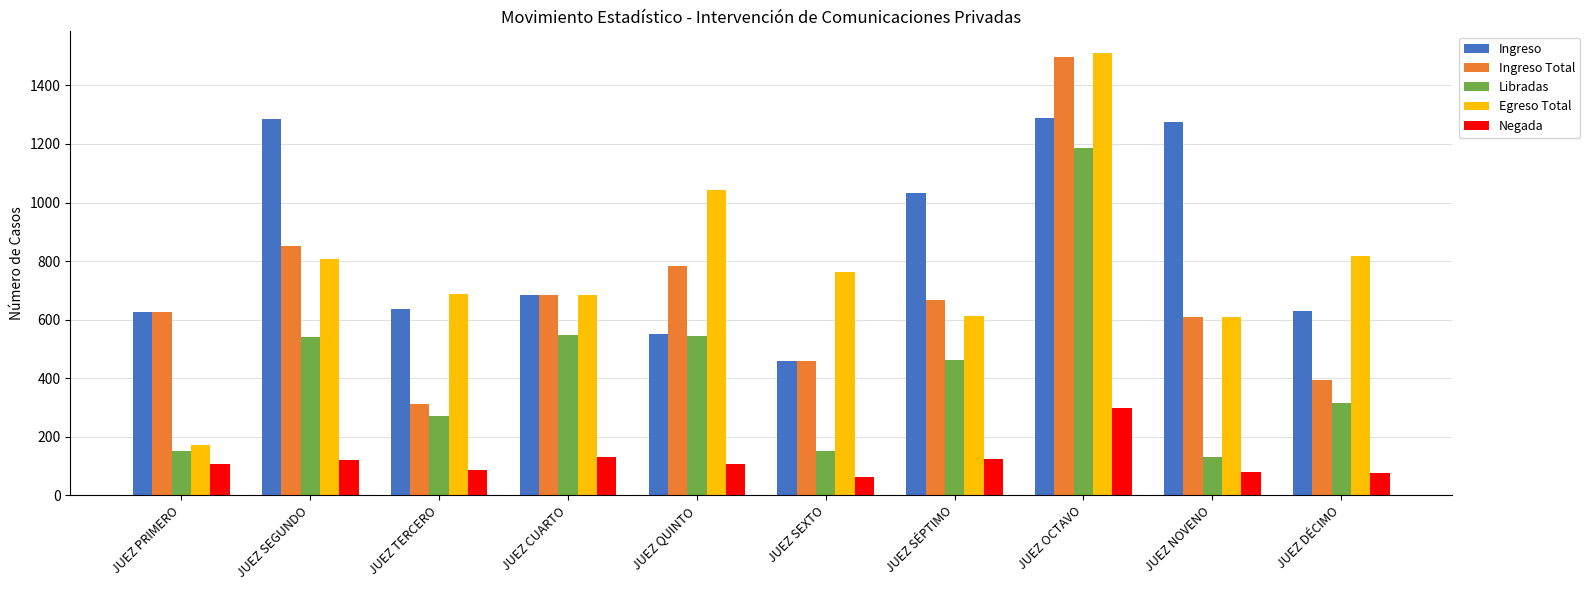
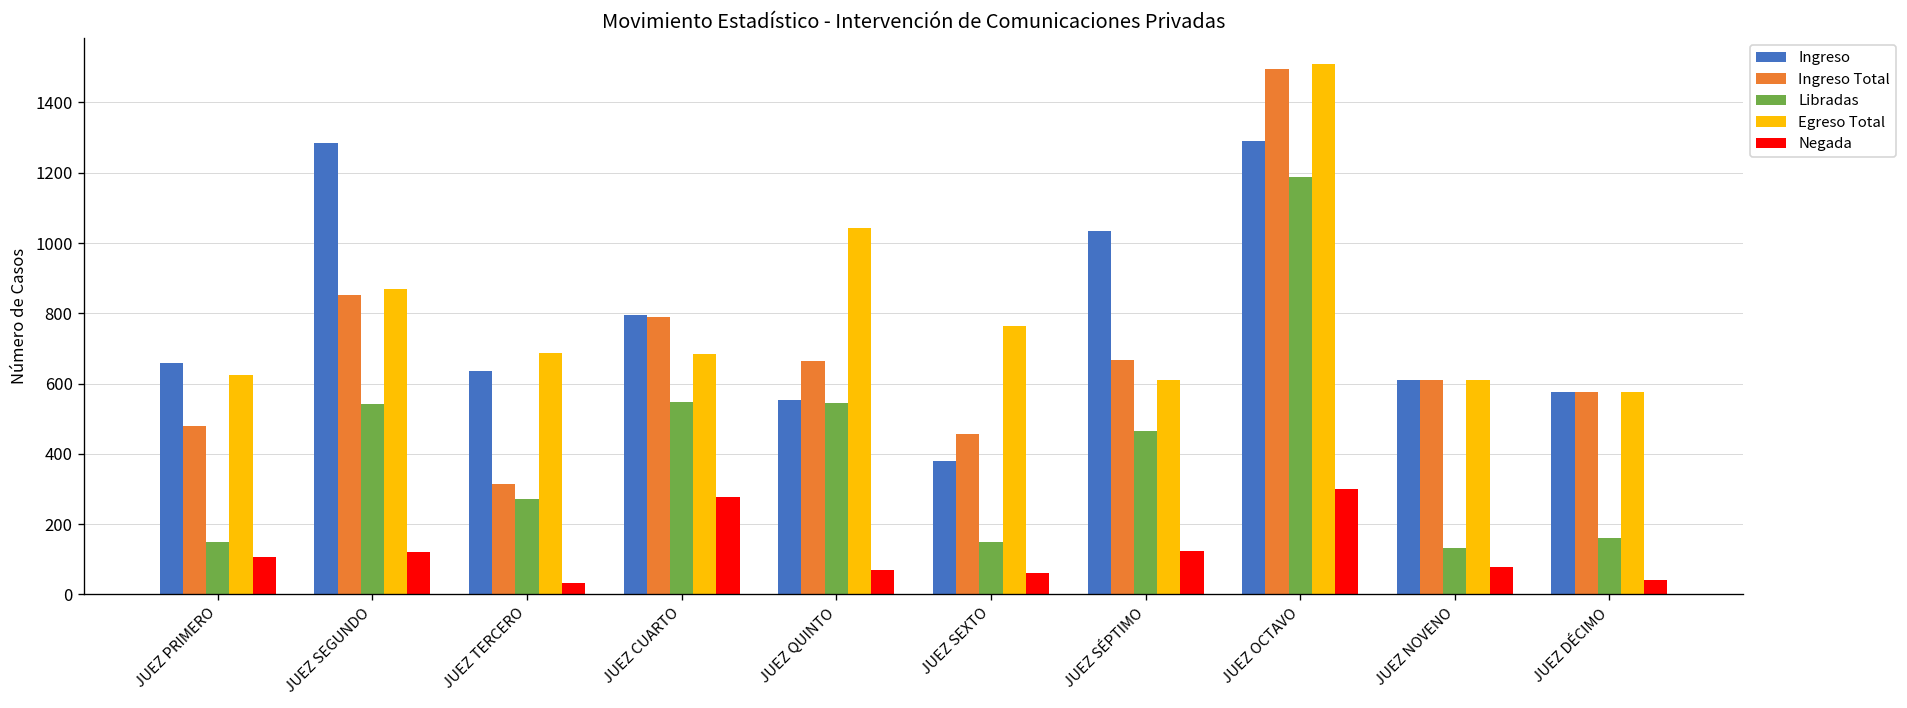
Ingreso, JUEZ PRIMERO: 630 -> 660
Ingreso Total, JUEZ PRIMERO: 630 -> 480
Egreso Total, JUEZ PRIMERO: 170 -> 630
Egreso Total, JUEZ SEGUNDO: 810 -> 870
Negada, JUEZ TERCERO: 90 -> 30
Ingreso, JUEZ CUARTO: 690 -> 800
Ingreso Total, JUEZ CUARTO: 690 -> 790
Negada, JUEZ CUARTO: 130 -> 280
Ingreso Total, JUEZ QUINTO: 780 -> 660
Negada, JUEZ QUINTO: 110 -> 70
Ingreso, JUEZ SEXTO: 460 -> 380
Ingreso, JUEZ NOVENO: 1280 -> 610
Ingreso, JUEZ DÉCIMO: 630 -> 580
Ingreso Total, JUEZ DÉCIMO: 390 -> 580
Libradas, JUEZ DÉCIMO: 320 -> 160
Egreso Total, JUEZ DÉCIMO: 820 -> 580
Negada, JUEZ DÉCIMO: 80 -> 40
